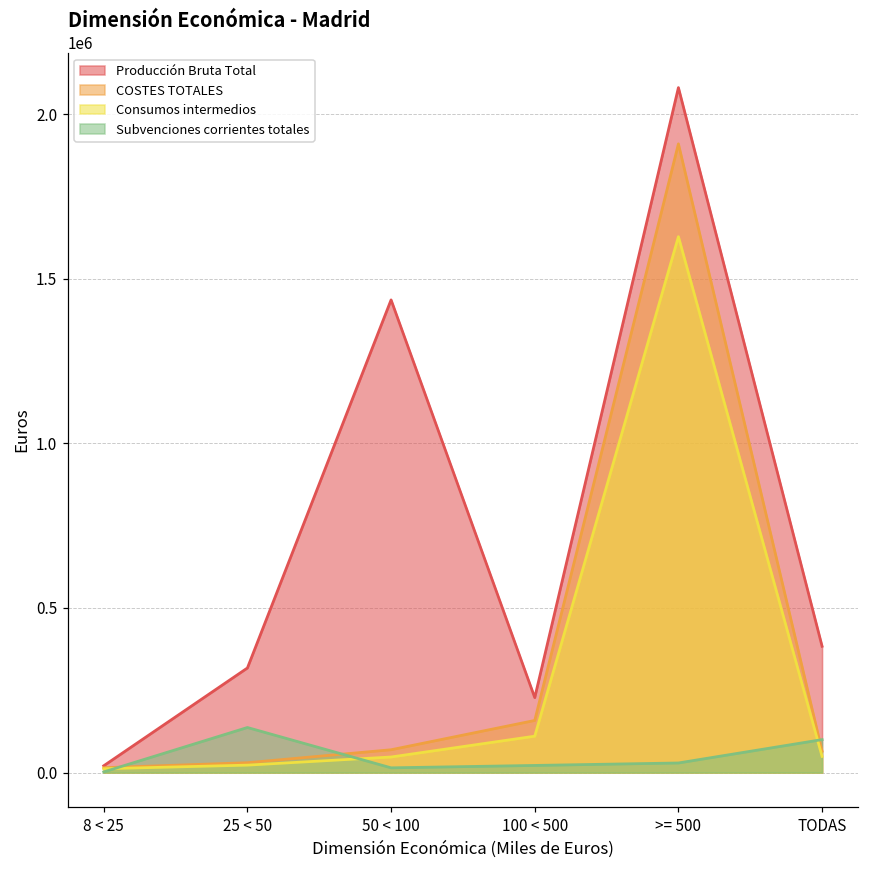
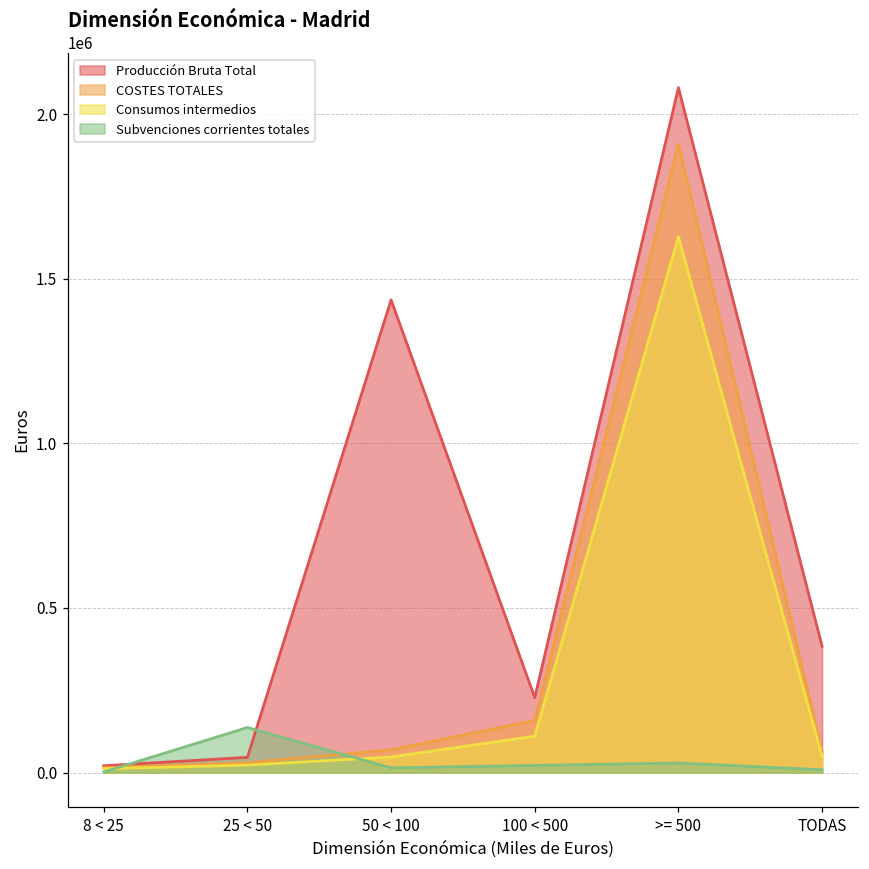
Producción Bruta Total, 25 < 50: 320000 -> 50000
Subvenciones corrientes totales, TODAS: 100000 -> 10000
